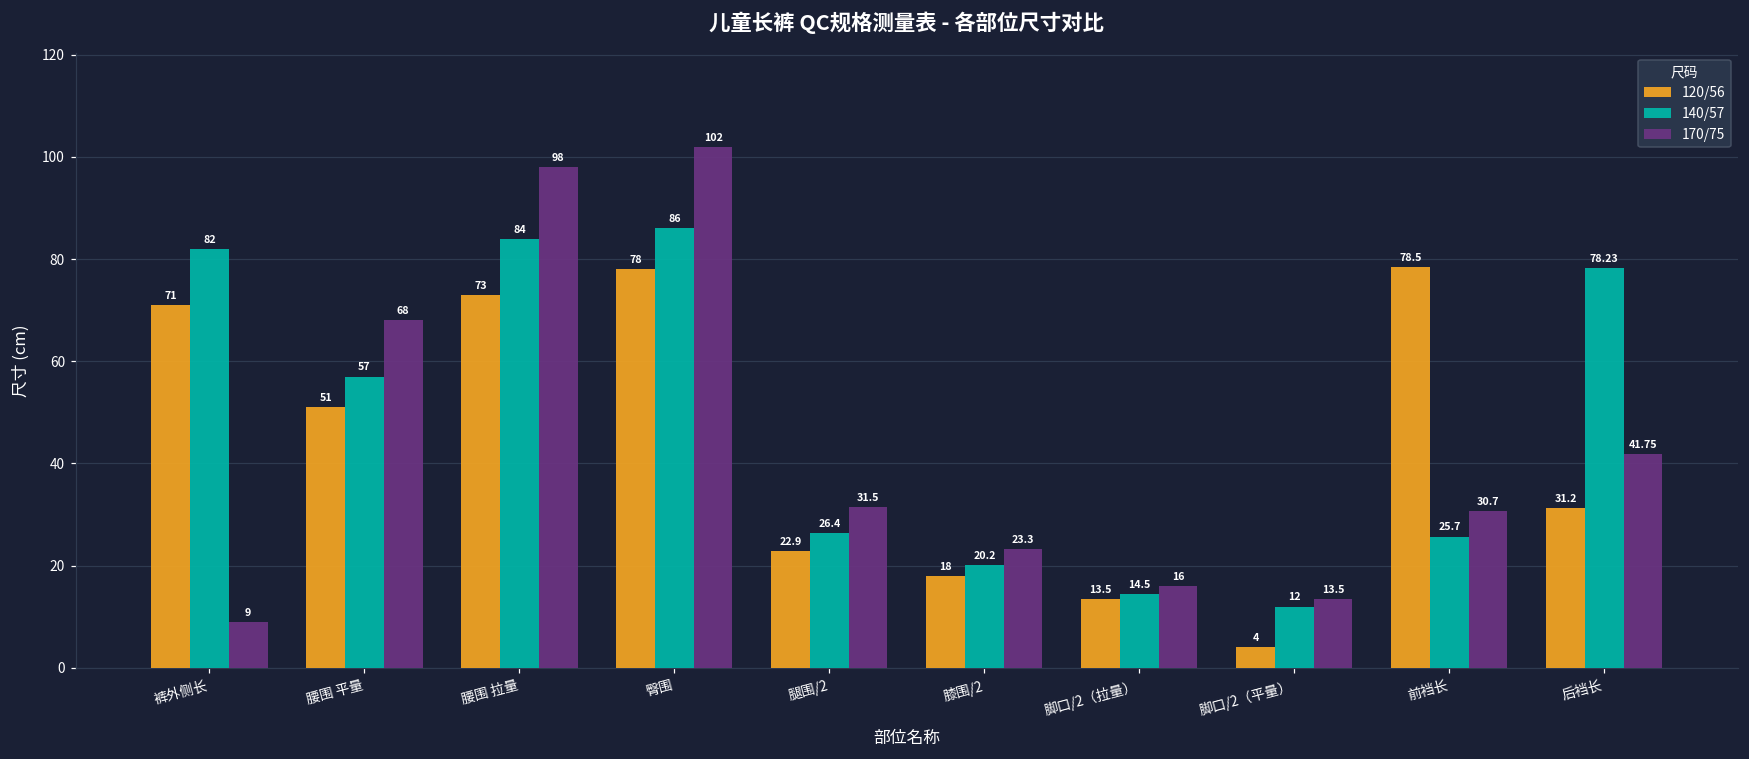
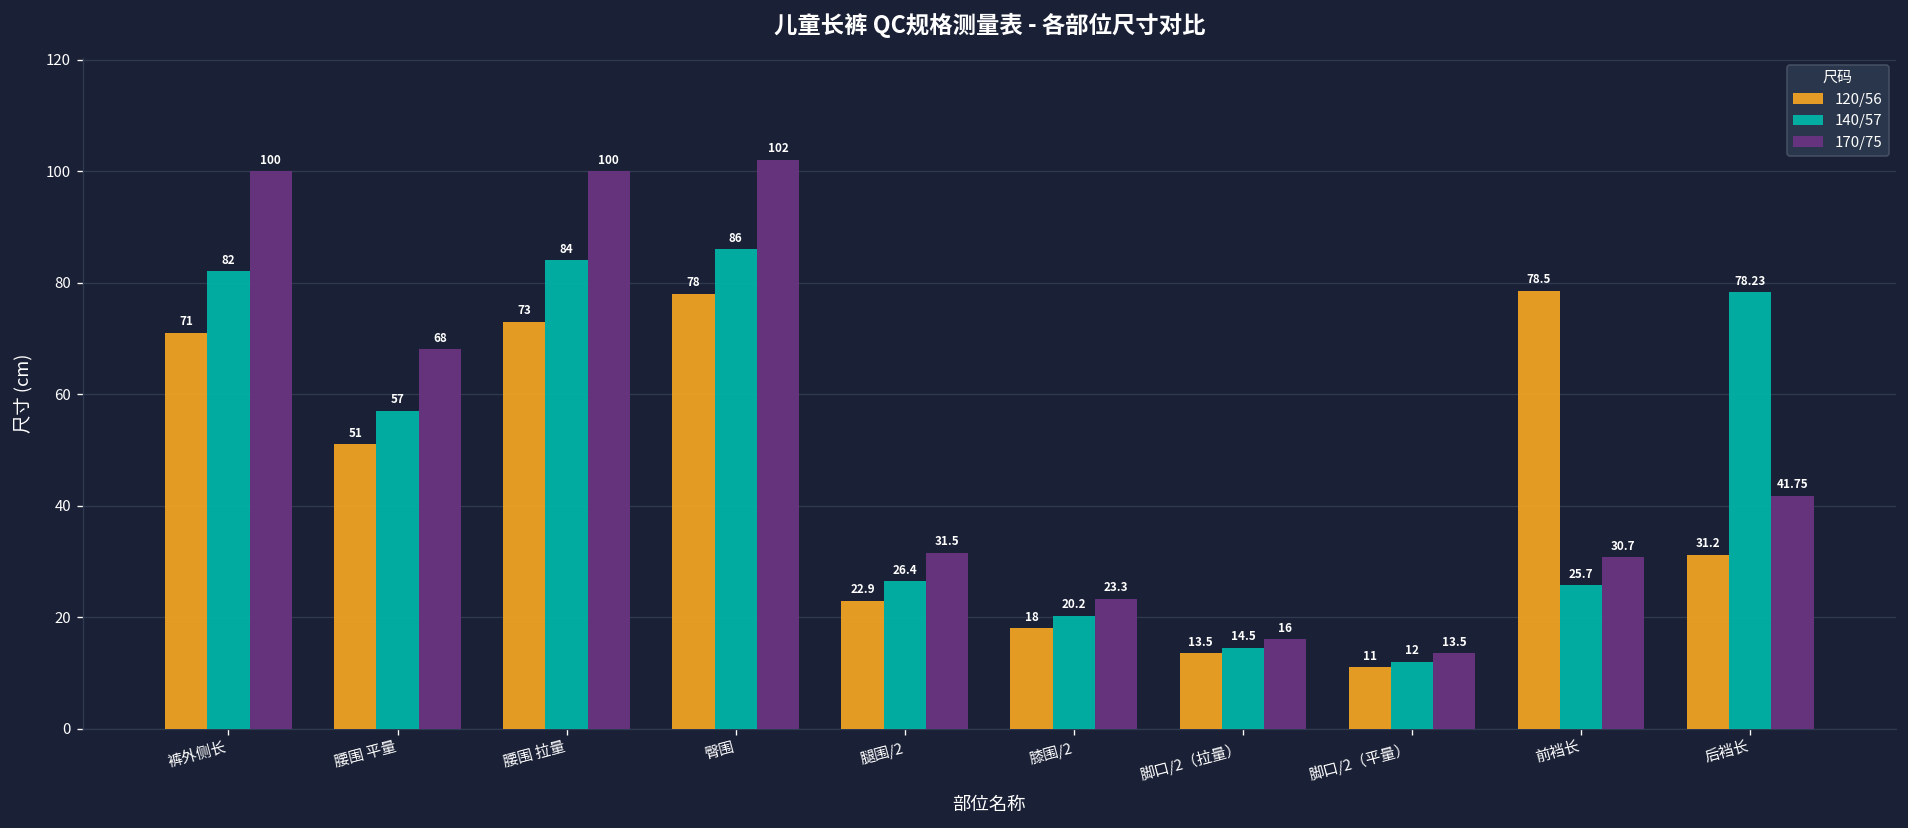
170/75, 裤外侧长: 9 -> 100
170/75, 腰围 拉量: 98 -> 100
120/56, 脚口/2（平量）: 4 -> 11
